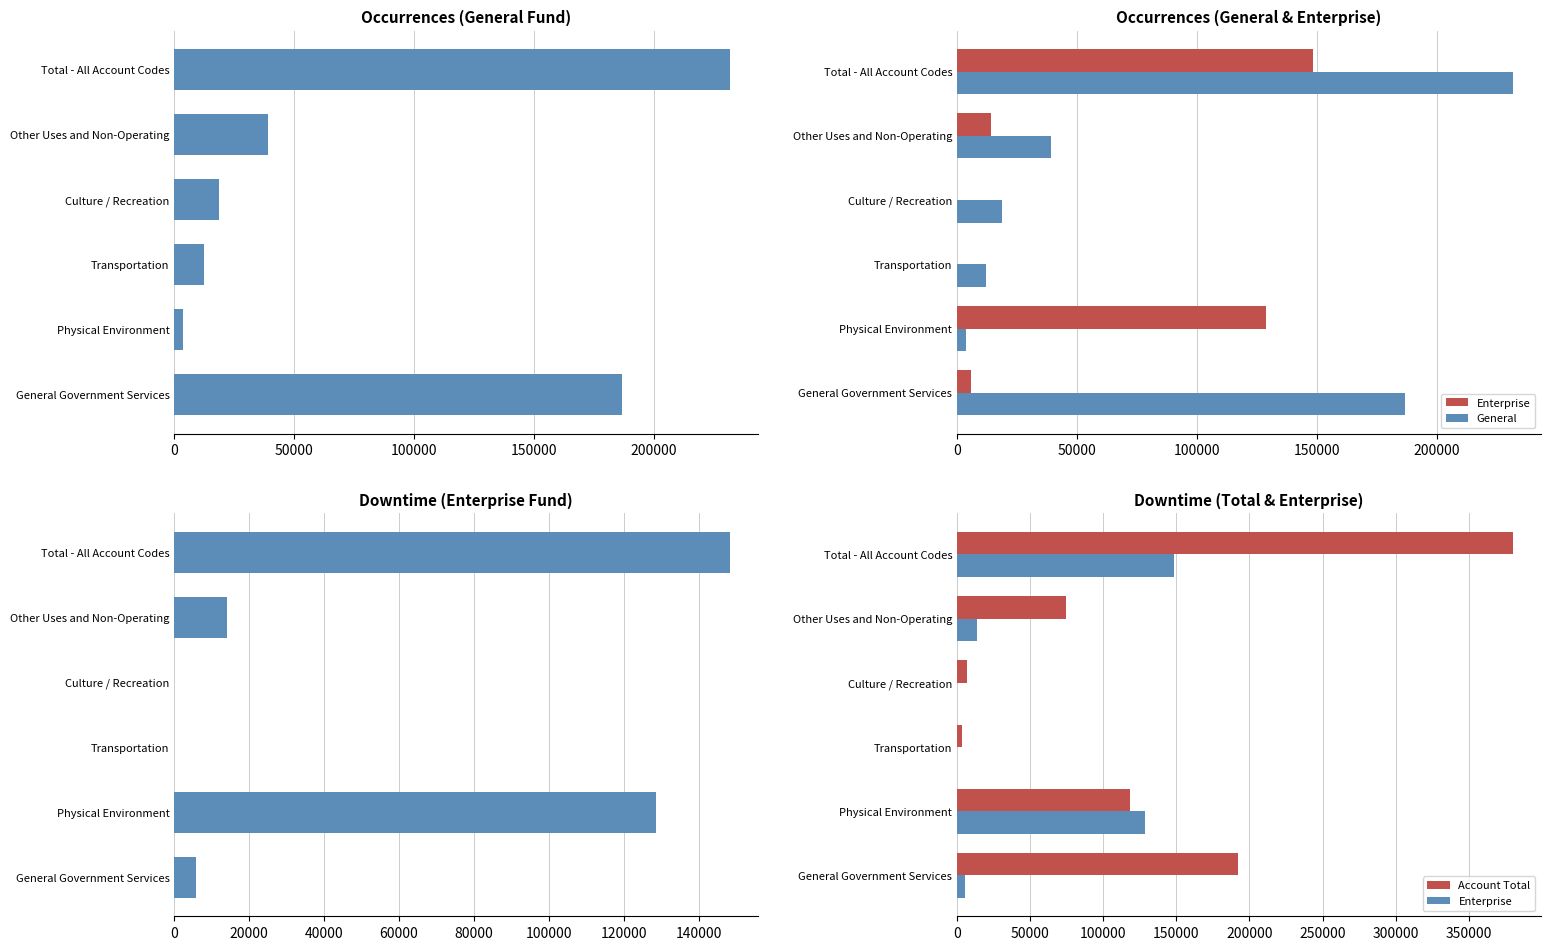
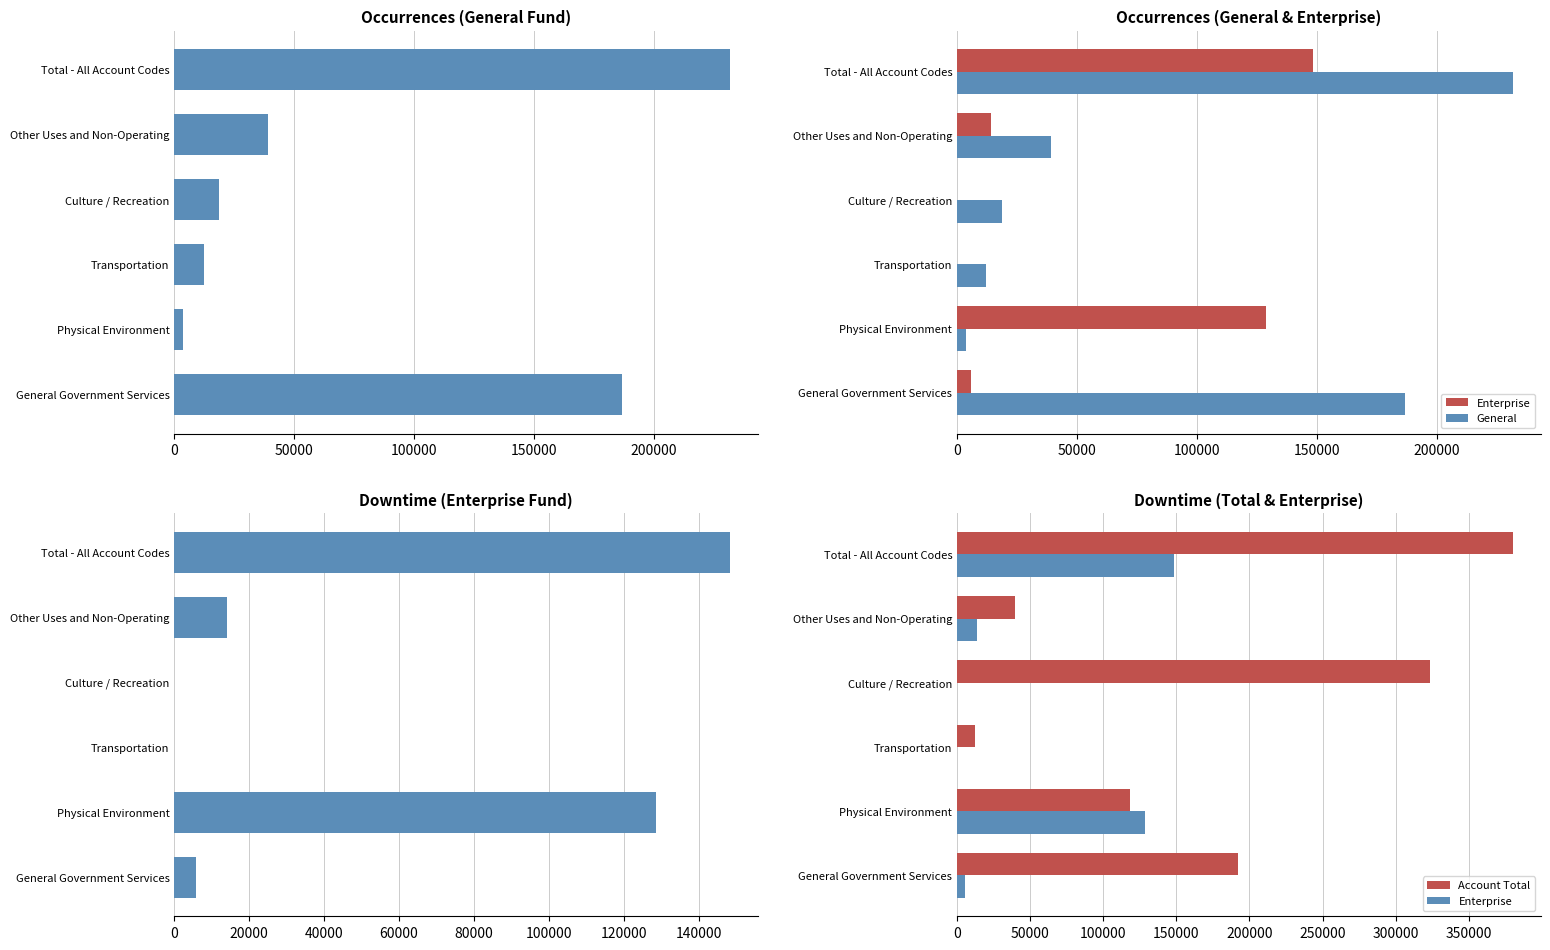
Downtime (Total & Enterprise), Account Total, Other Uses and Non-Operating: 74000 -> 40000
Downtime (Total & Enterprise), Account Total, Culture / Recreation: 7000 -> 324000
Downtime (Total & Enterprise), Account Total, Transportation: 3000 -> 12000
